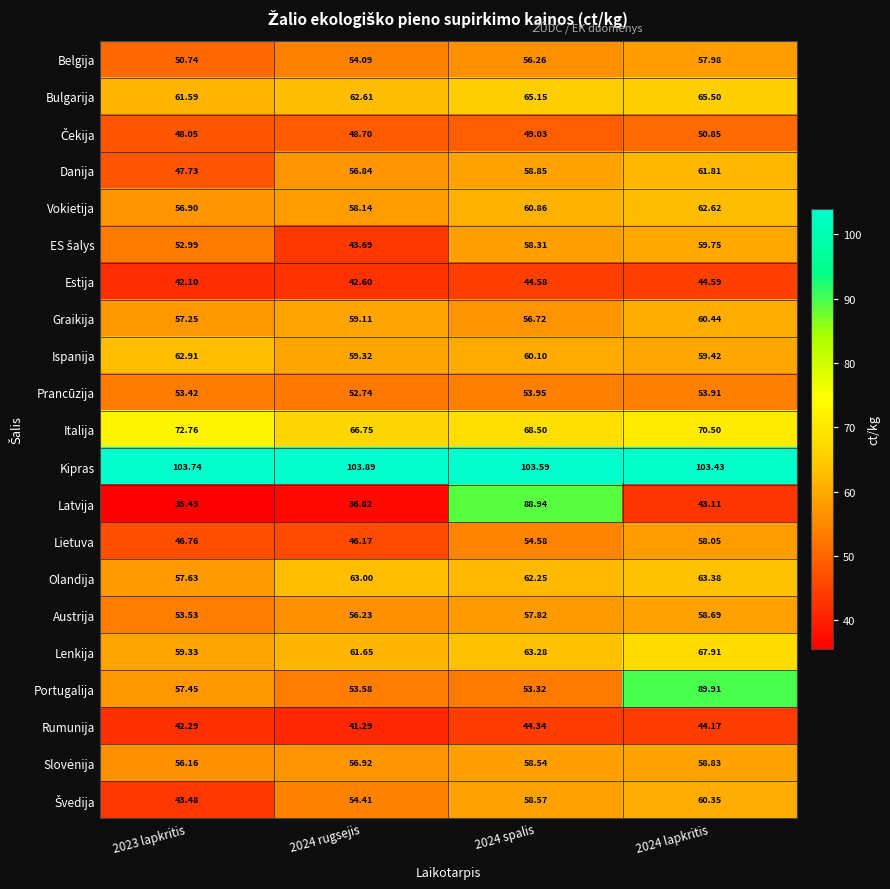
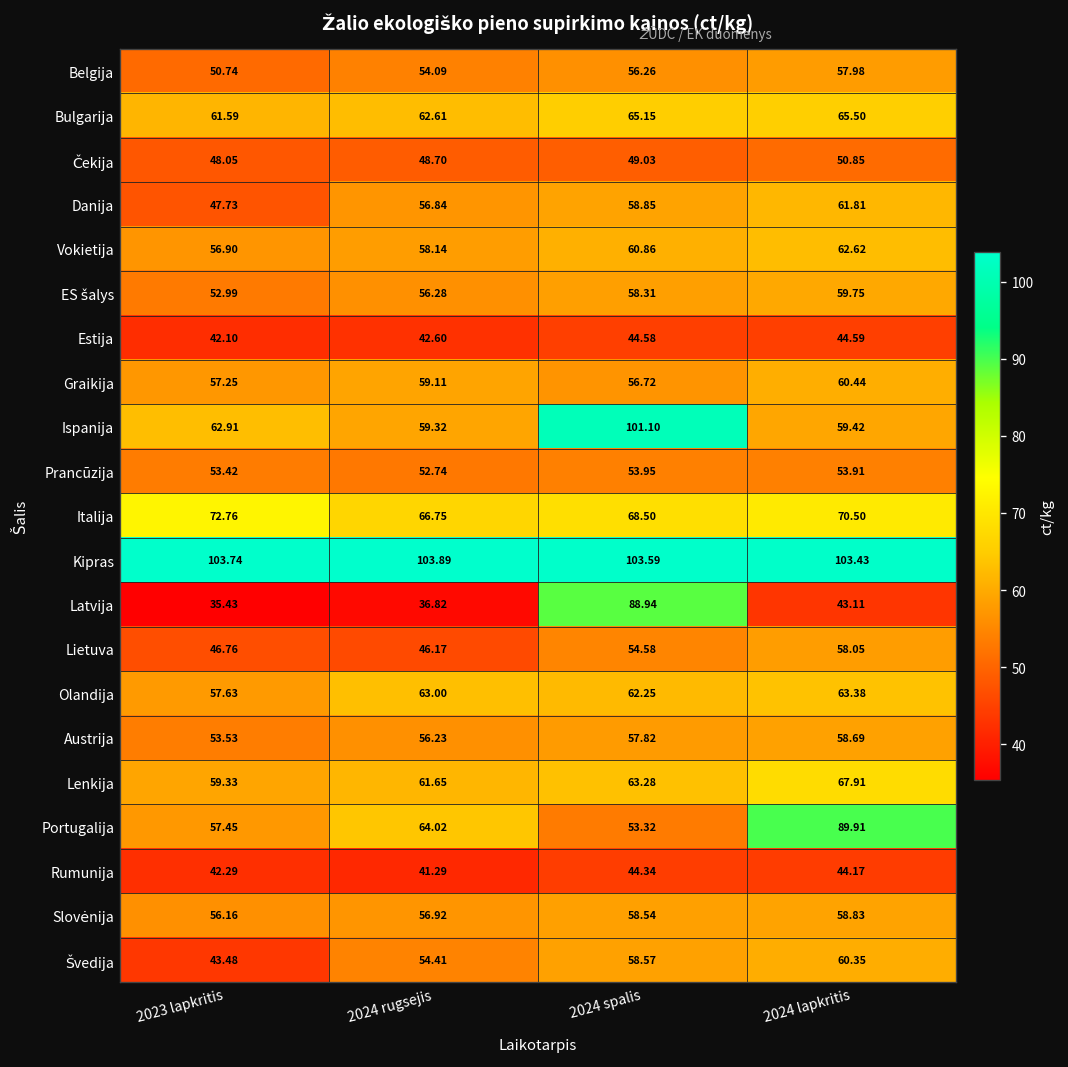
ES šalys, 2024 rugsejis: 43.69 -> 56.28
Ispanija, 2024 spalis: 60.10 -> 101.10
Portugalija, 2024 rugsejis: 53.58 -> 64.02
